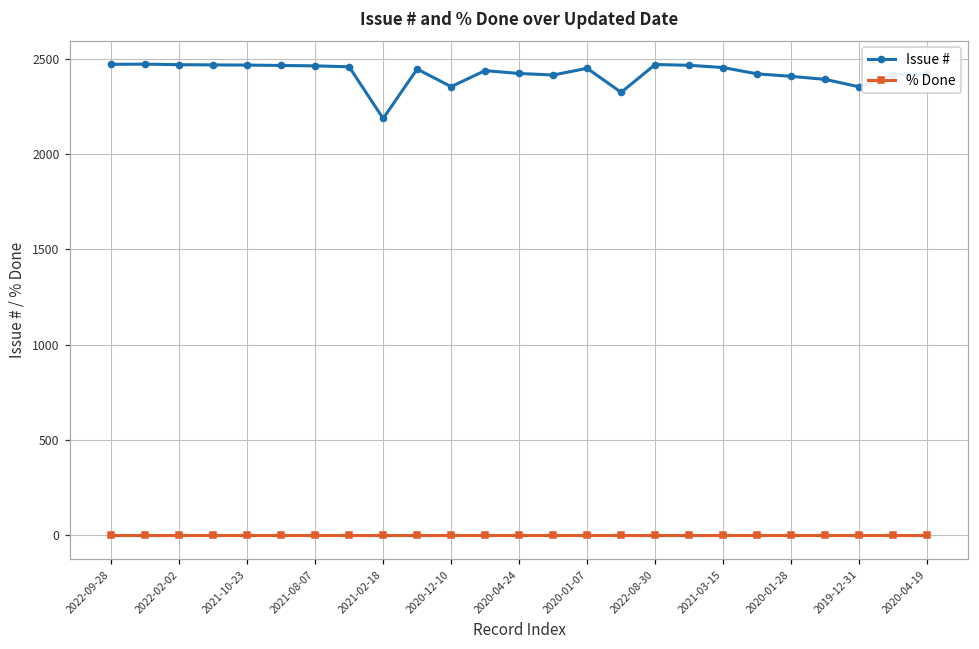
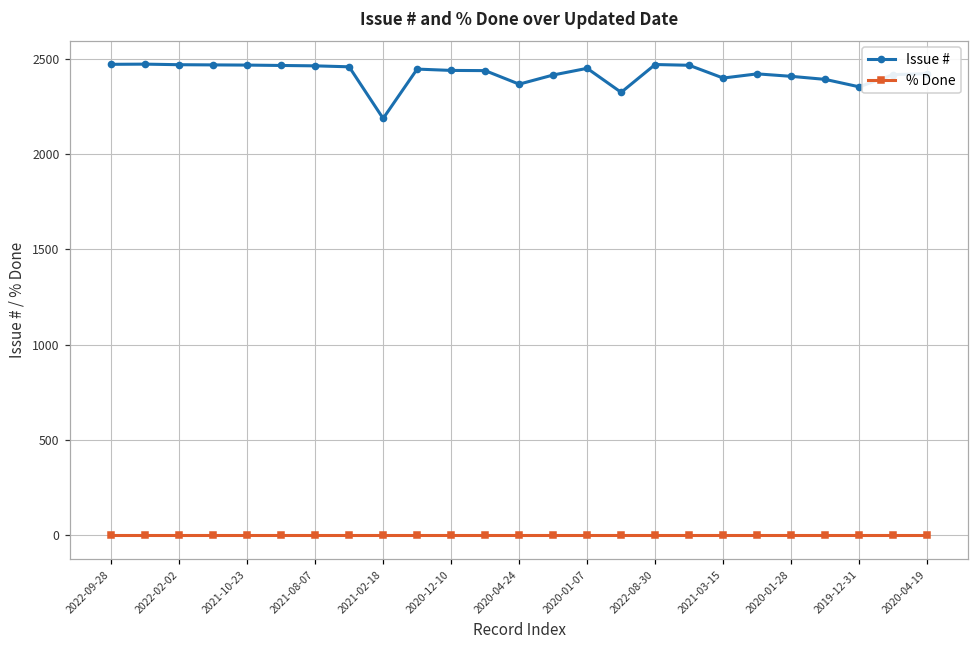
Issue #, 2020-12-10: 2350 -> 2440
Issue #, 2020-04-24: 2420 -> 2370
Issue #, 2021-03-15: 2450 -> 2400
